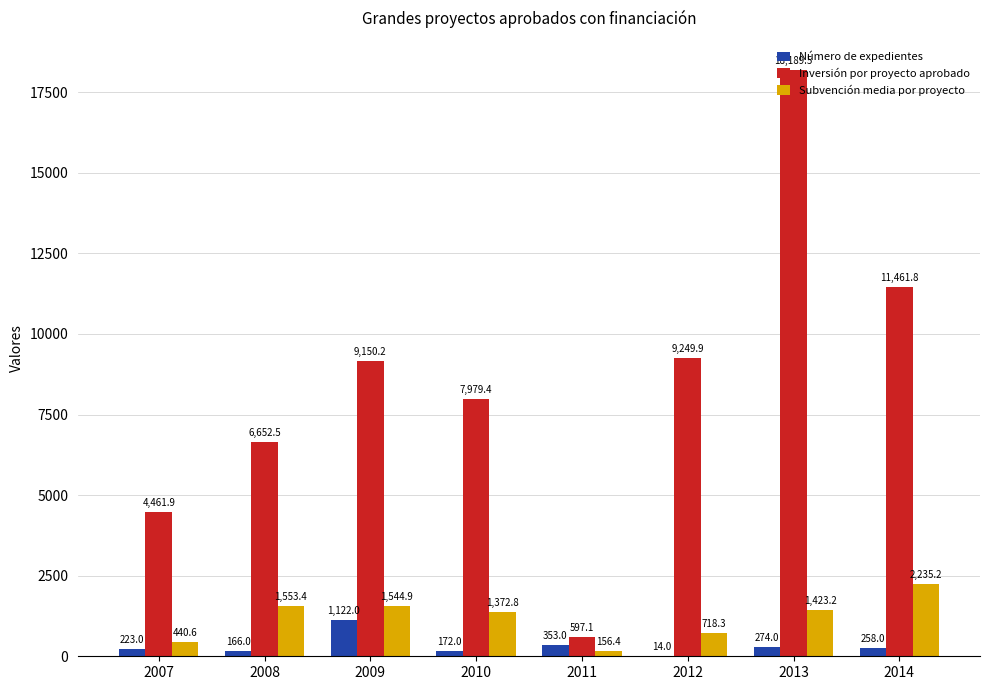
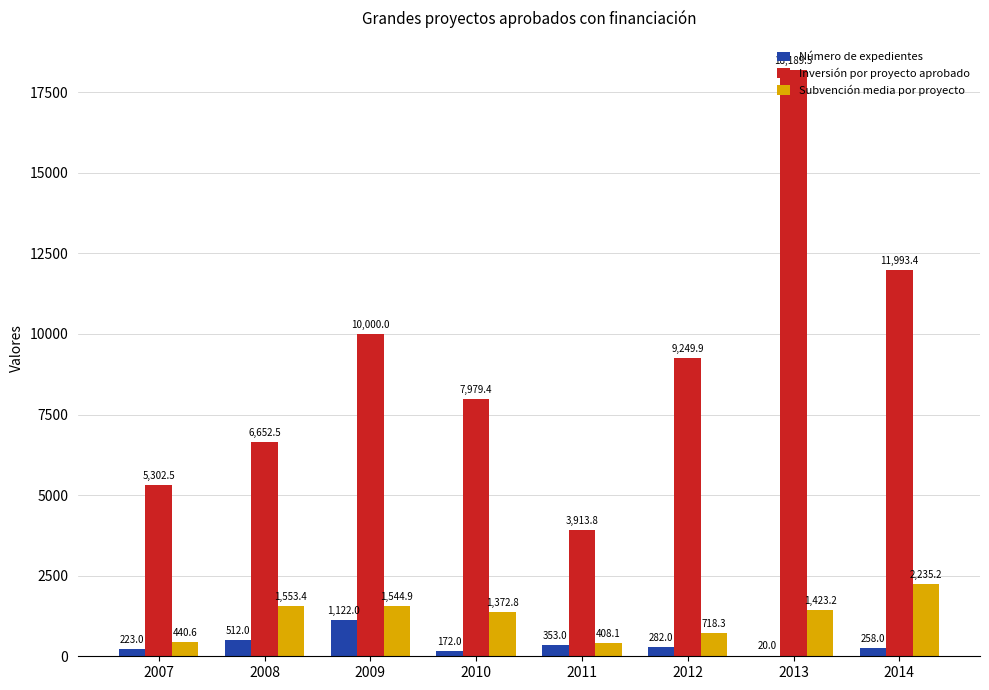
Inversión por proyecto aprobado, 2007: 4,461.9 -> 5,302.5
Número de expedientes, 2008: 166.0 -> 512.0
Inversión por proyecto aprobado, 2009: 9,150.2 -> 10,000.0
Inversión por proyecto aprobado, 2011: 597.1 -> 3,913.8
Subvención media por proyecto, 2011: 156.4 -> 408.1
Número de expedientes, 2012: 14.0 -> 282.0
Número de expedientes, 2013: 274.0 -> 20.0
Inversión por proyecto aprobado, 2014: 11,461.8 -> 11,993.4
